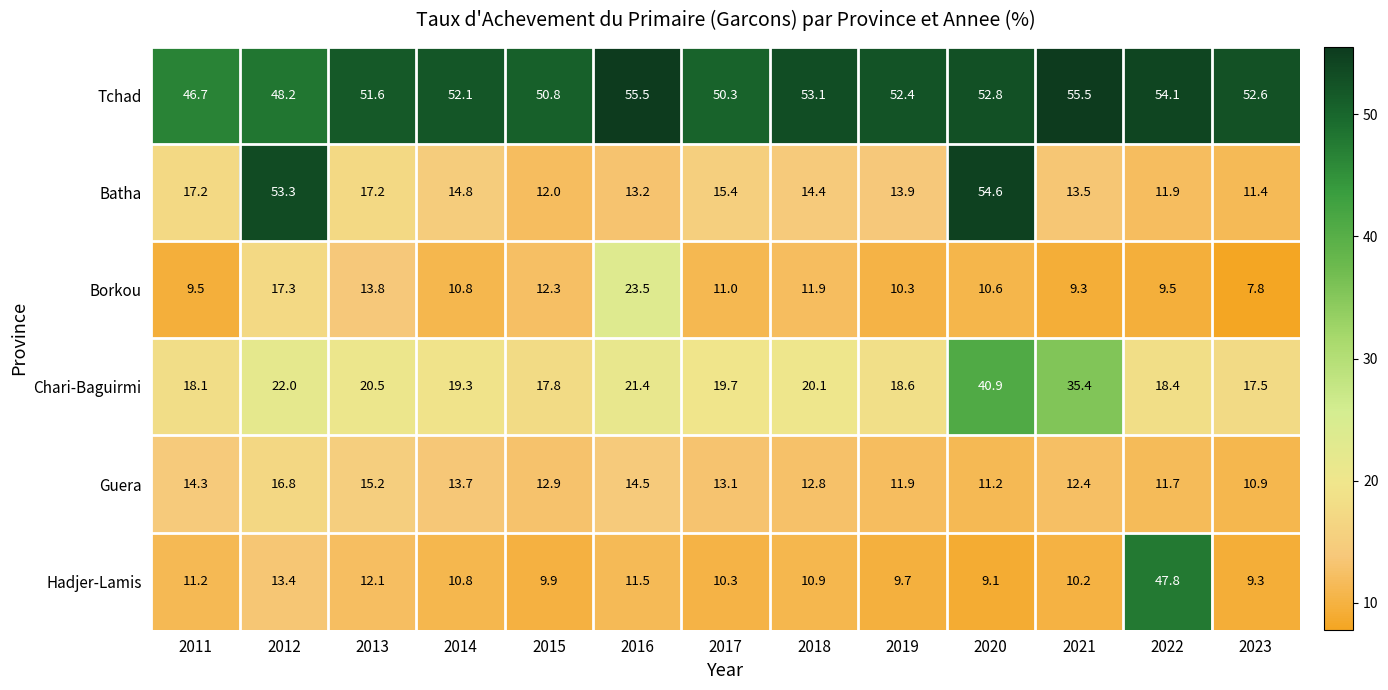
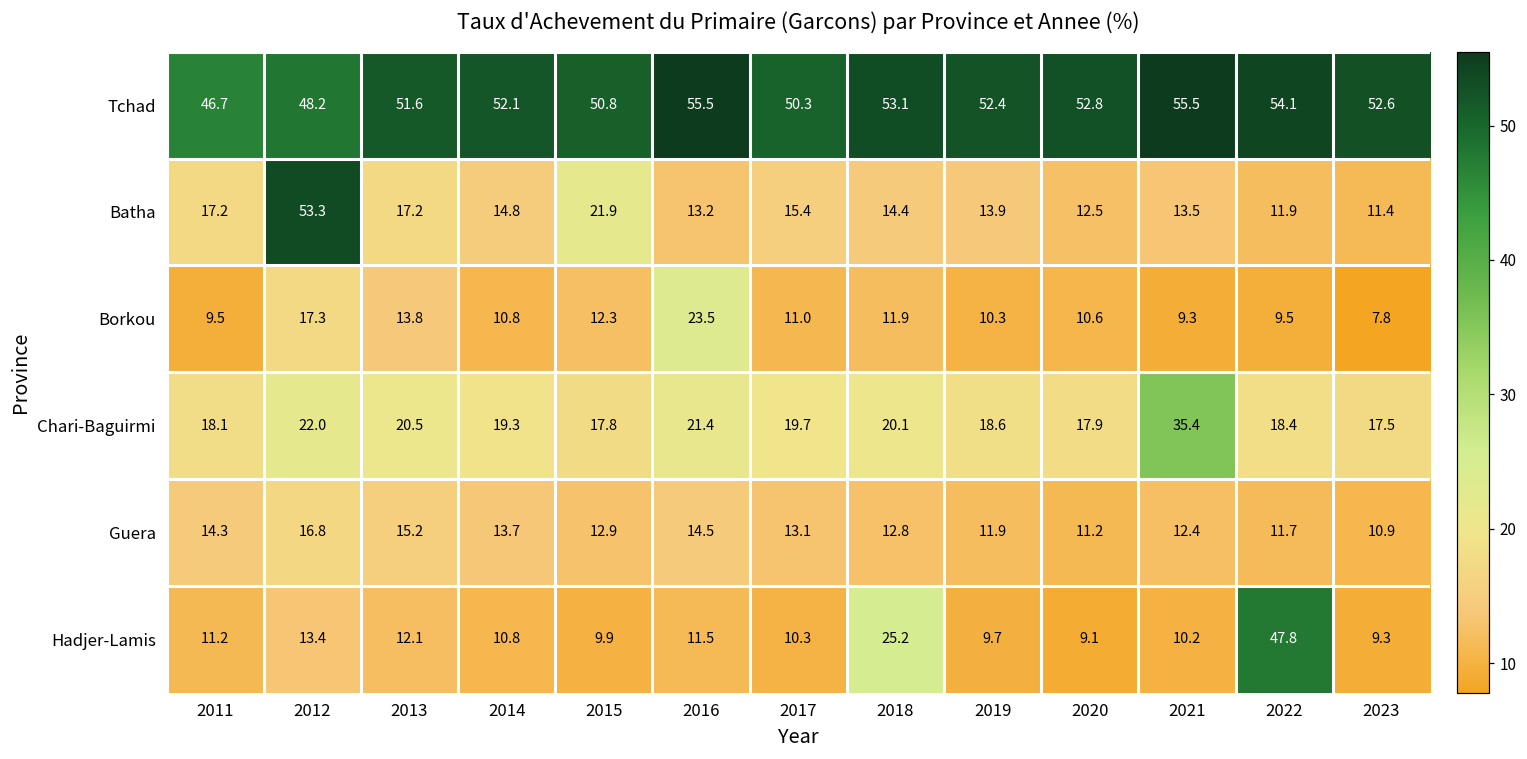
Batha, 2015: 12.0 -> 21.9
Batha, 2020: 54.6 -> 12.5
Chari-Baguirmi, 2020: 40.9 -> 17.9
Hadjer-Lamis, 2018: 10.9 -> 25.2
